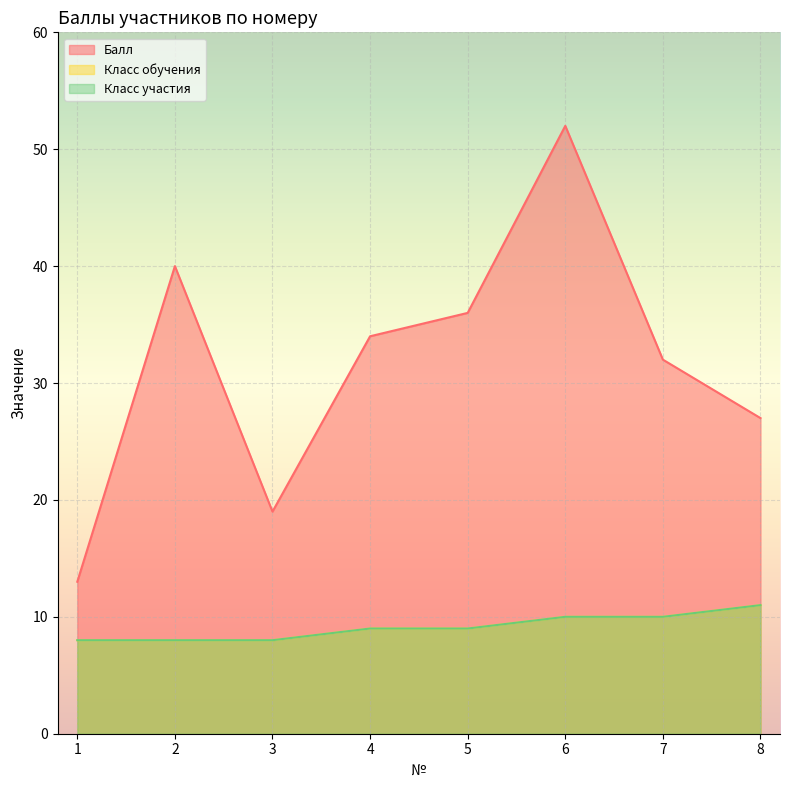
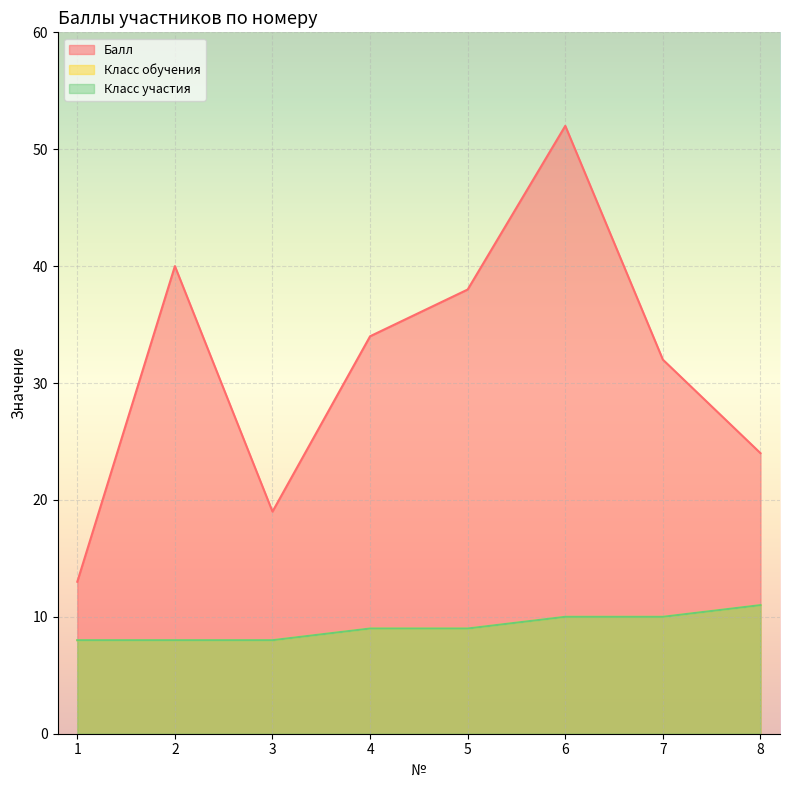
Балл, 5: 36 -> 38
Балл, 8: 27 -> 24
